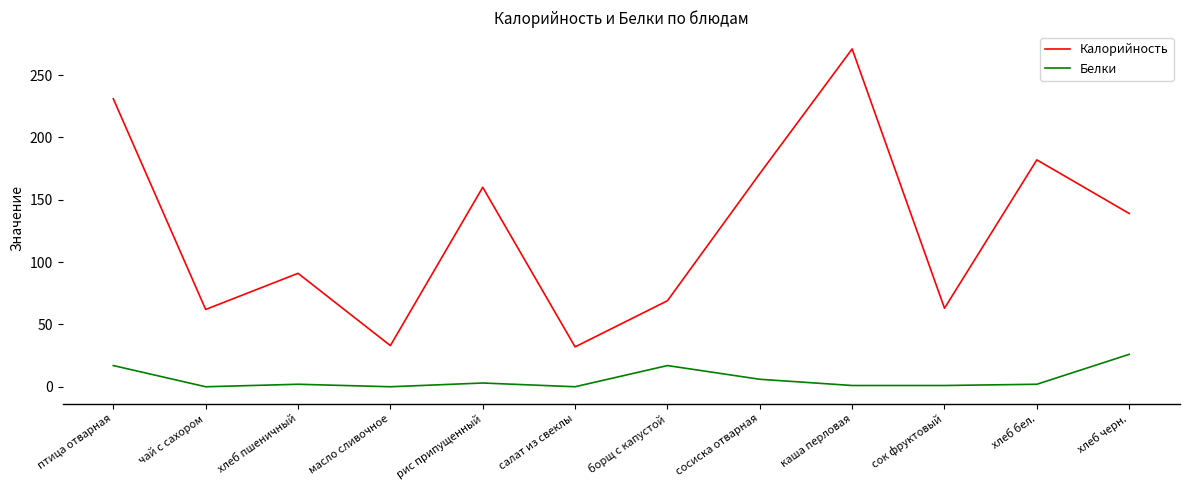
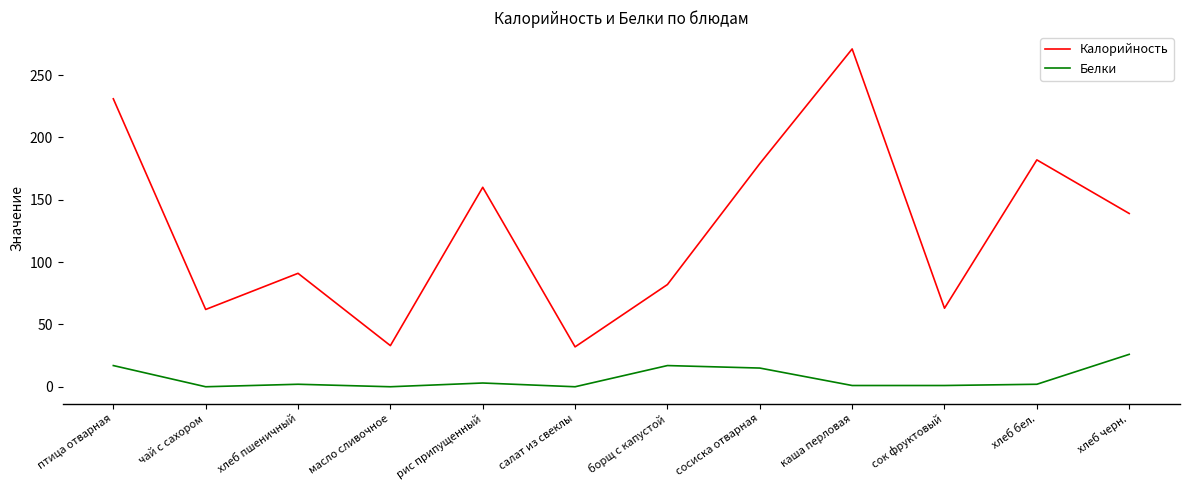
Калорийность, борщ с капустой: 69 -> 82
Калорийность, сосиска отварная: 171 -> 179
Белки, сосиска отварная: 6 -> 15
